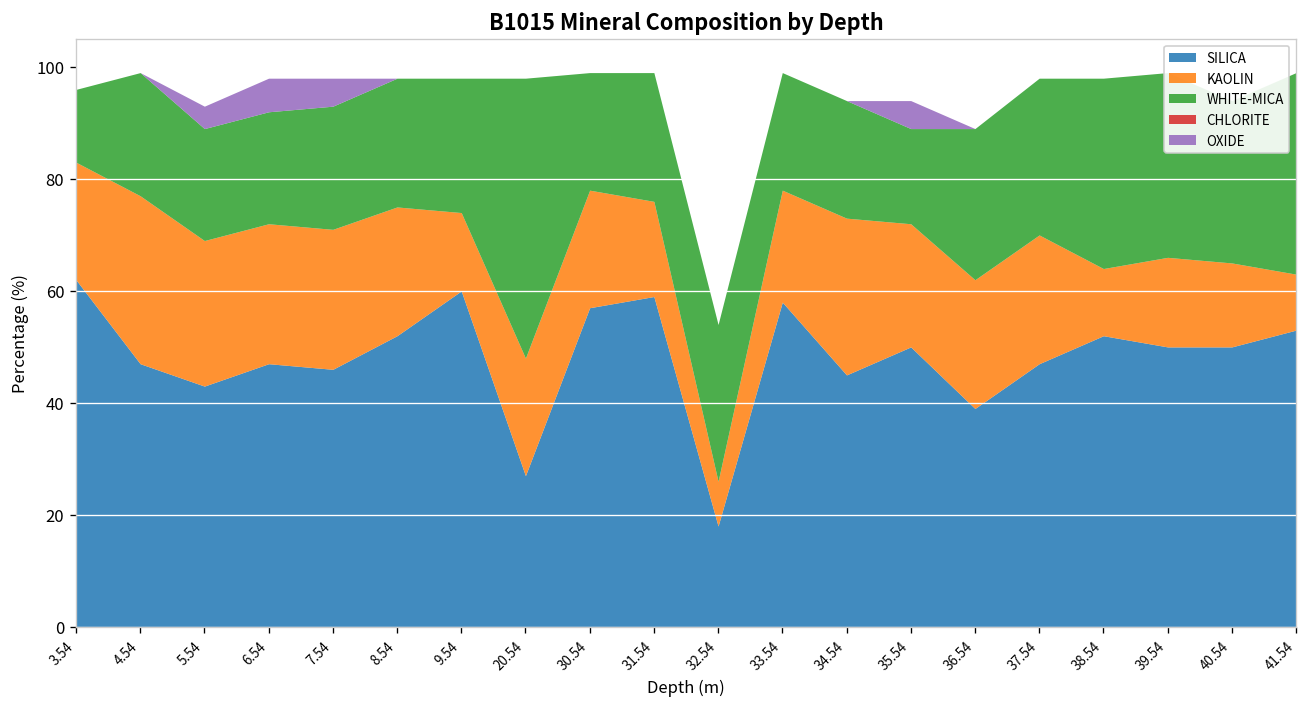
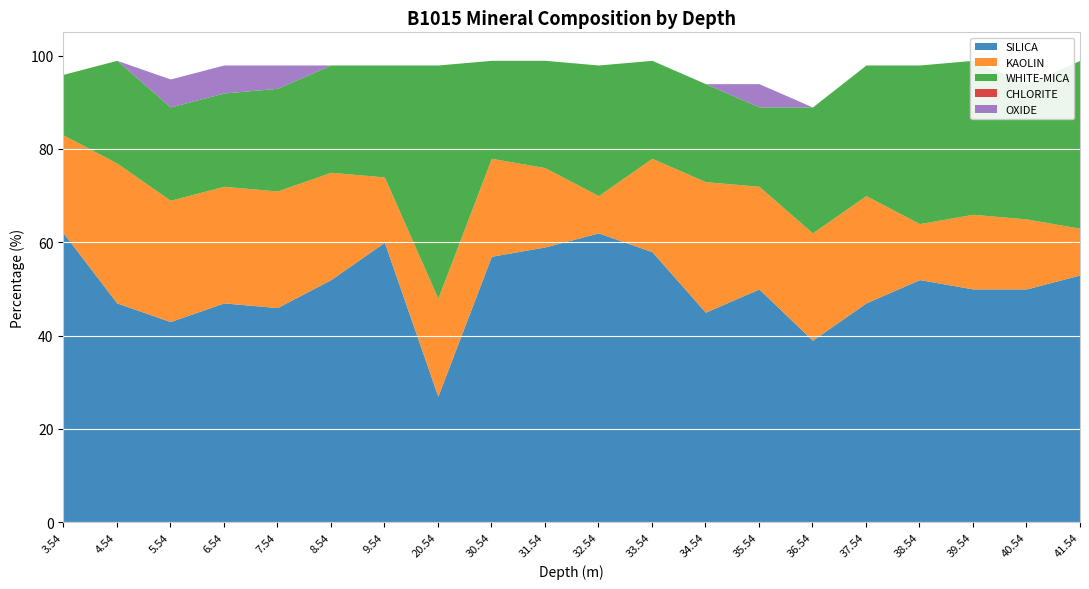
OXIDE, 5.54: 4 -> 6
SILICA, 32.54: 18 -> 62
